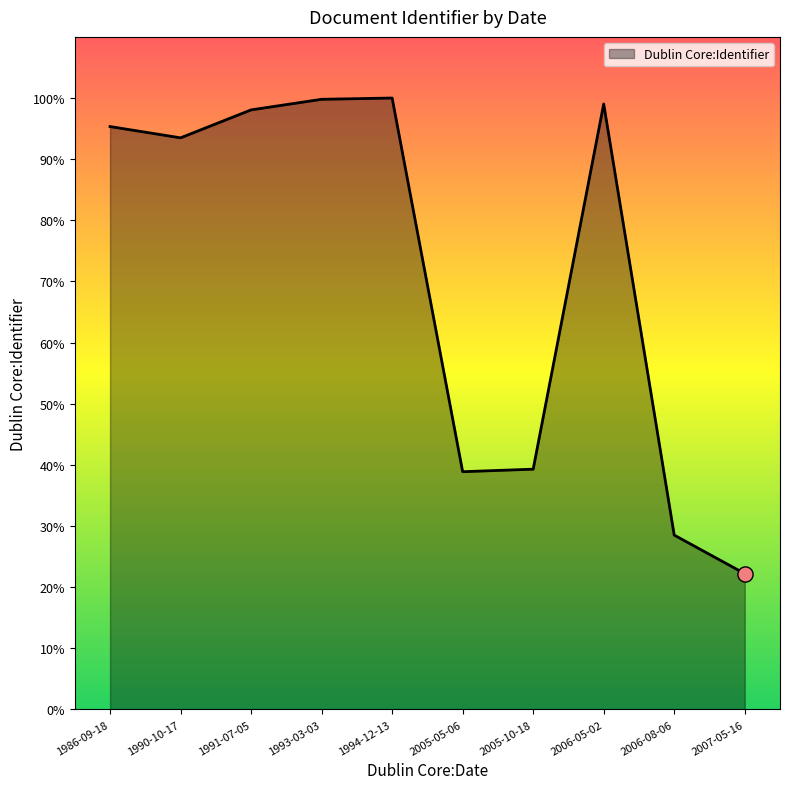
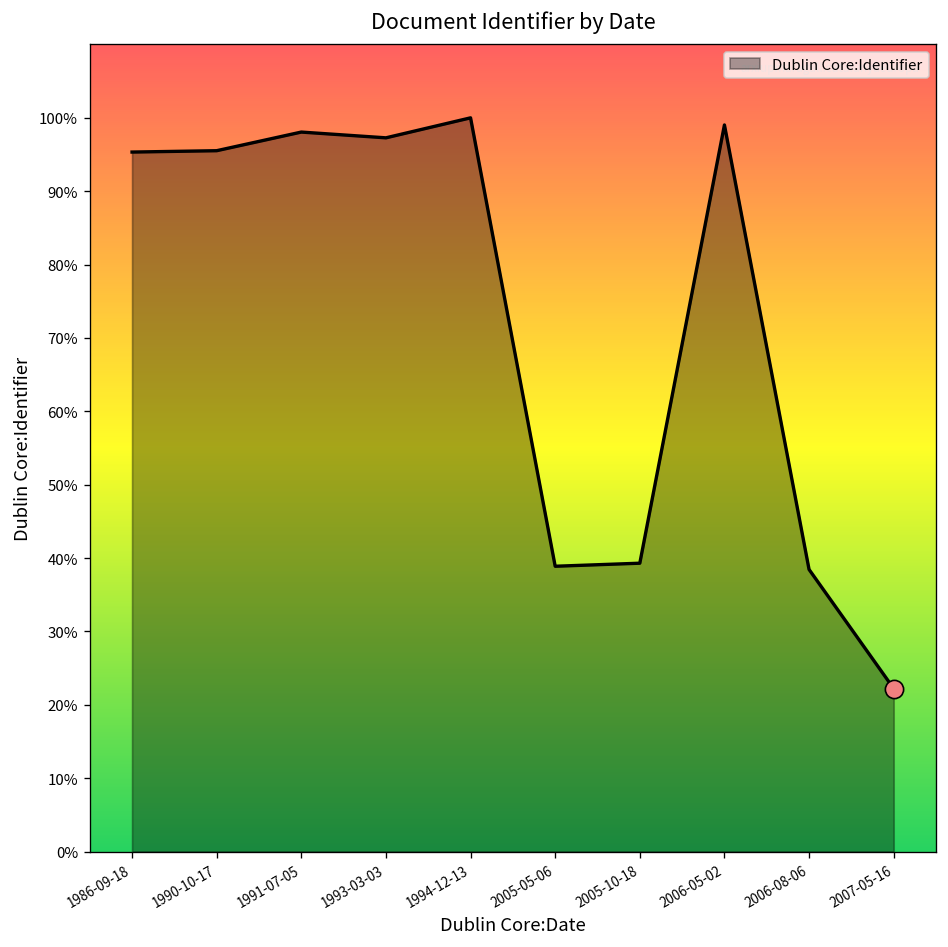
Dublin Core:Identifier, 1990-10-17: 93% -> 96%
Dublin Core:Identifier, 1993-03-03: 100% -> 97%
Dublin Core:Identifier, 2006-08-06: 29% -> 38%
